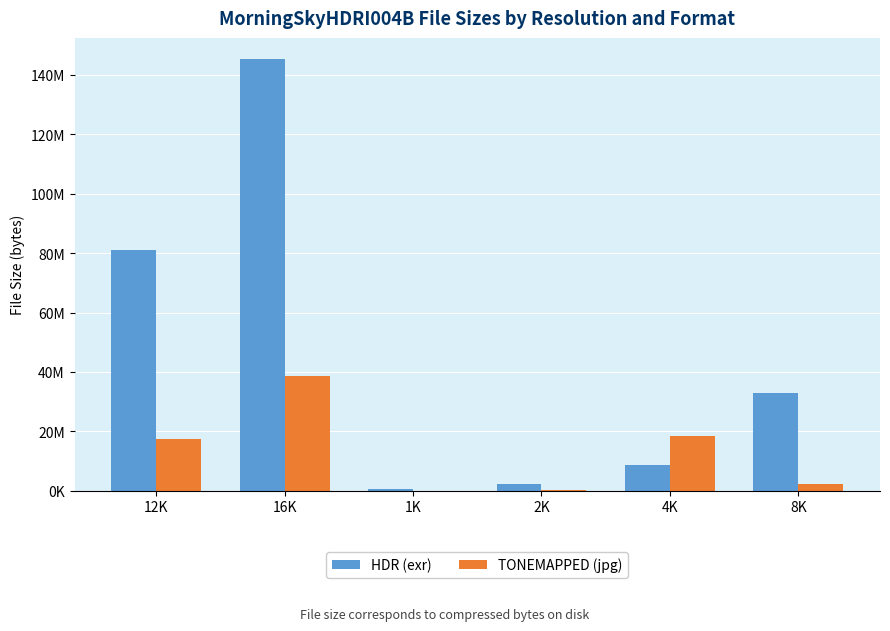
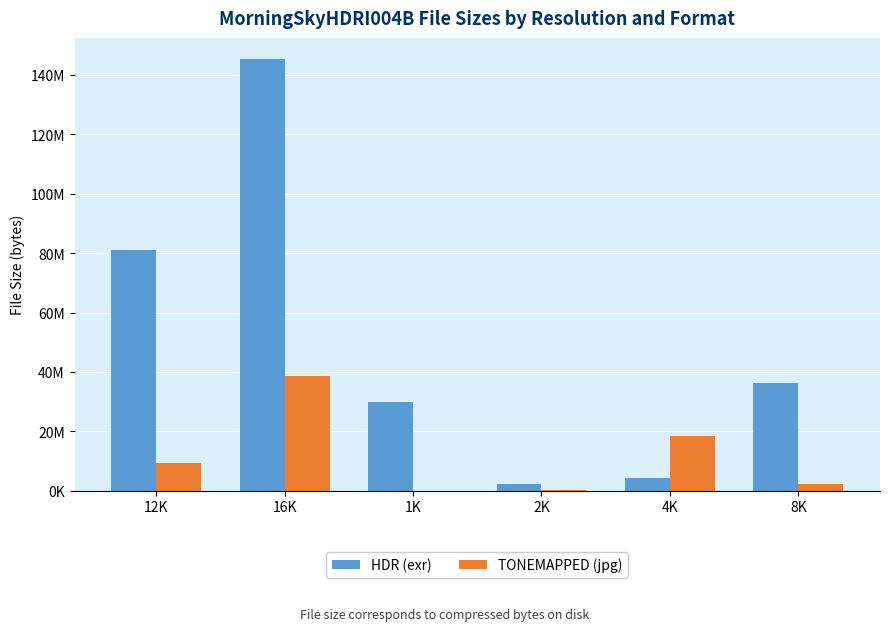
TONEMAPPED (jpg), 12K: 18000000 -> 9000000
HDR (exr), 1K: 1000000 -> 30000000
HDR (exr), 4K: 9000000 -> 4000000
HDR (exr), 8K: 33000000 -> 36000000
